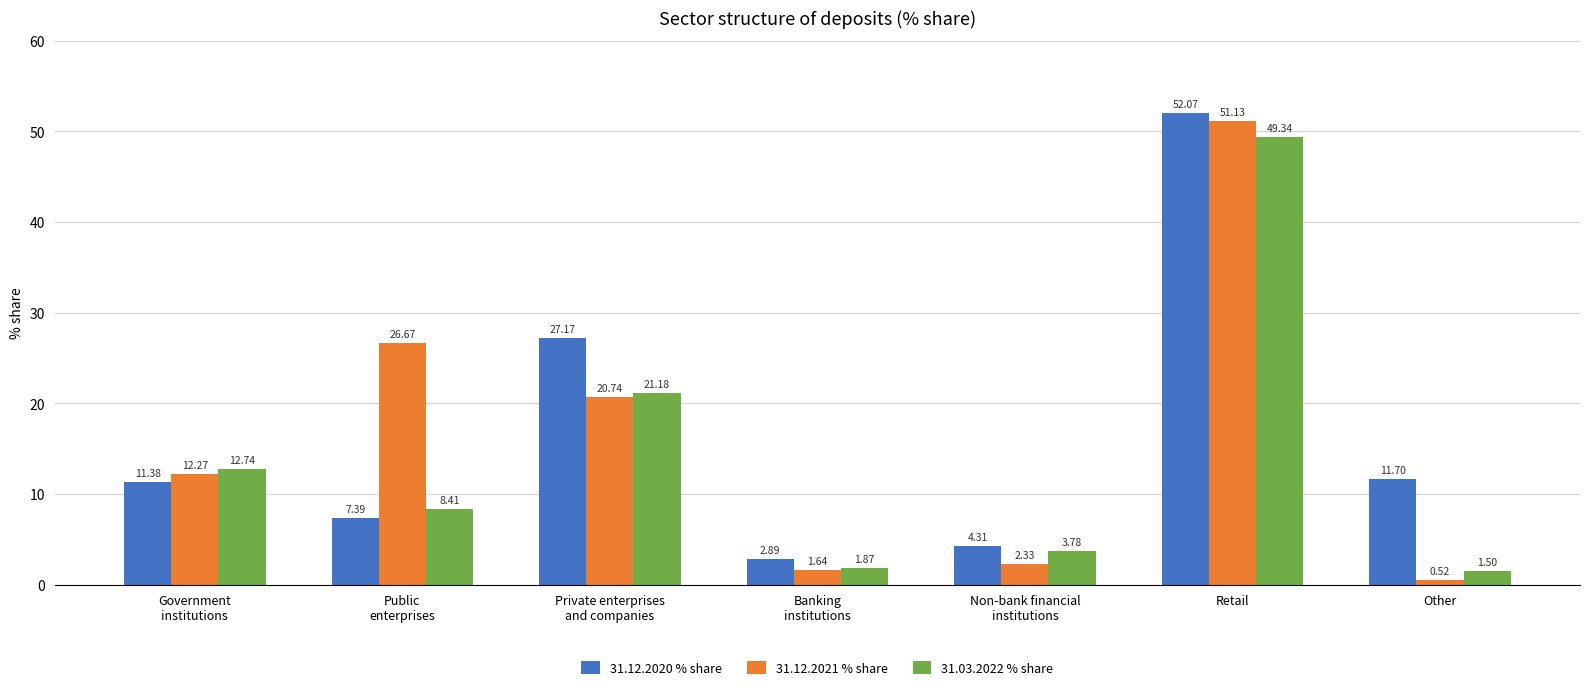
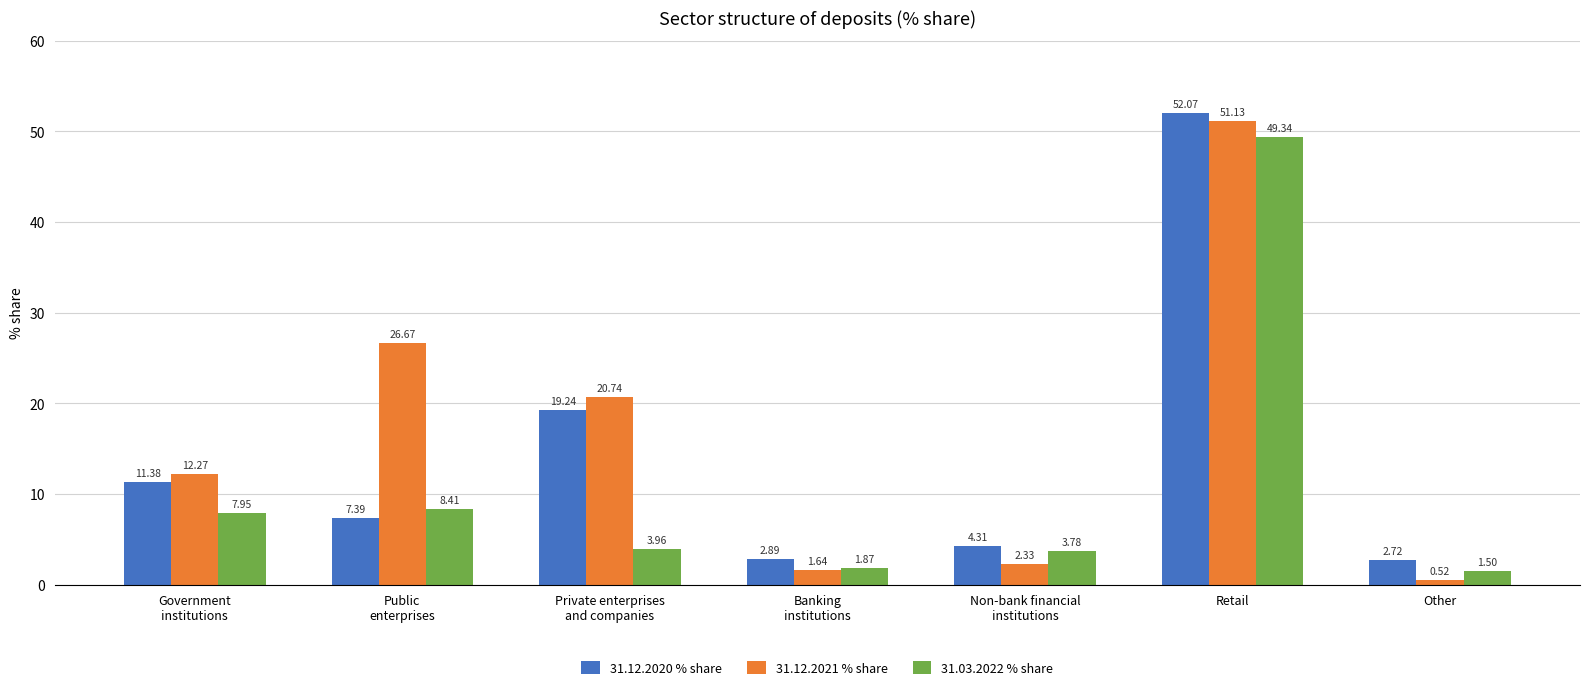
31.03.2022 % share, Government institutions: 12.74 -> 7.95
31.12.2020 % share, Private enterprises and companies: 27.17 -> 19.24
31.03.2022 % share, Private enterprises and companies: 21.18 -> 3.96
31.12.2020 % share, Other: 11.70 -> 2.72
